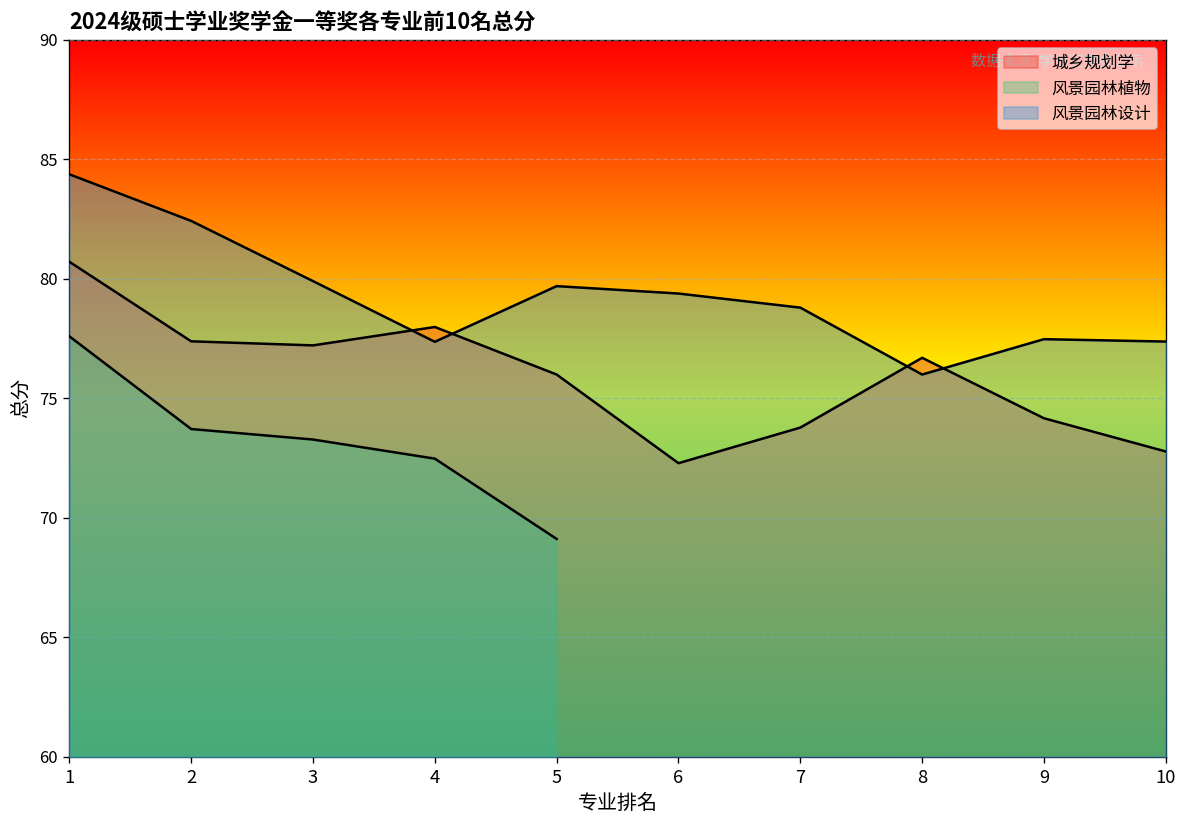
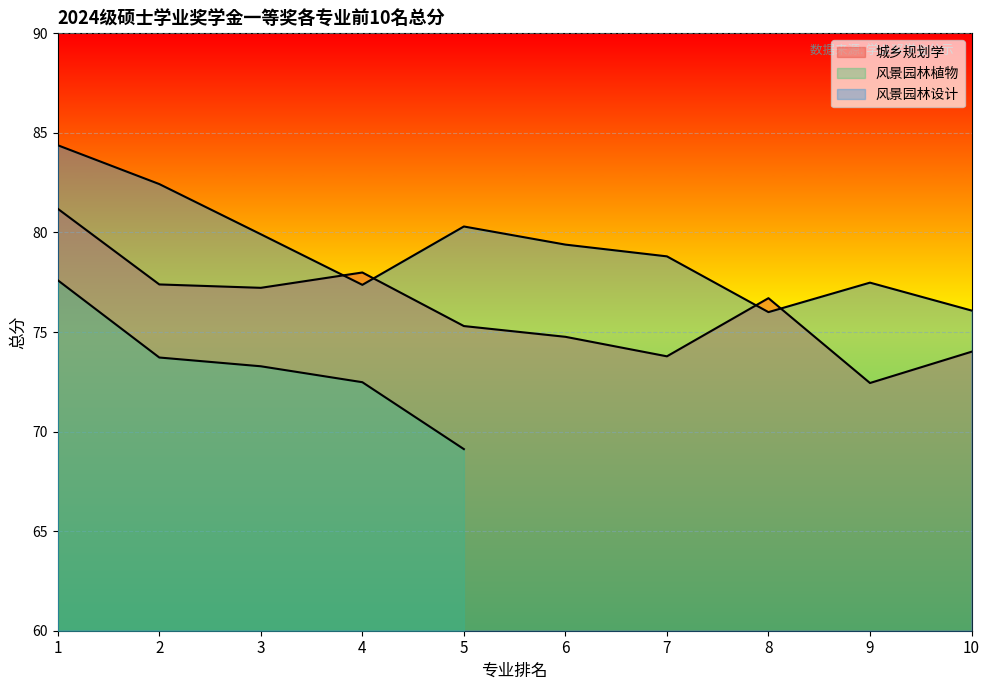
城乡规划学, 1: 80.7 -> 81.2
城乡规划学, 5: 76.0 -> 75.3
风景园林设计, 5: 79.7 -> 80.3
城乡规划学, 6: 72.3 -> 74.8
城乡规划学, 9: 74.2 -> 72.4
城乡规划学, 10: 72.8 -> 74.0
风景园林设计, 10: 77.4 -> 76.1
